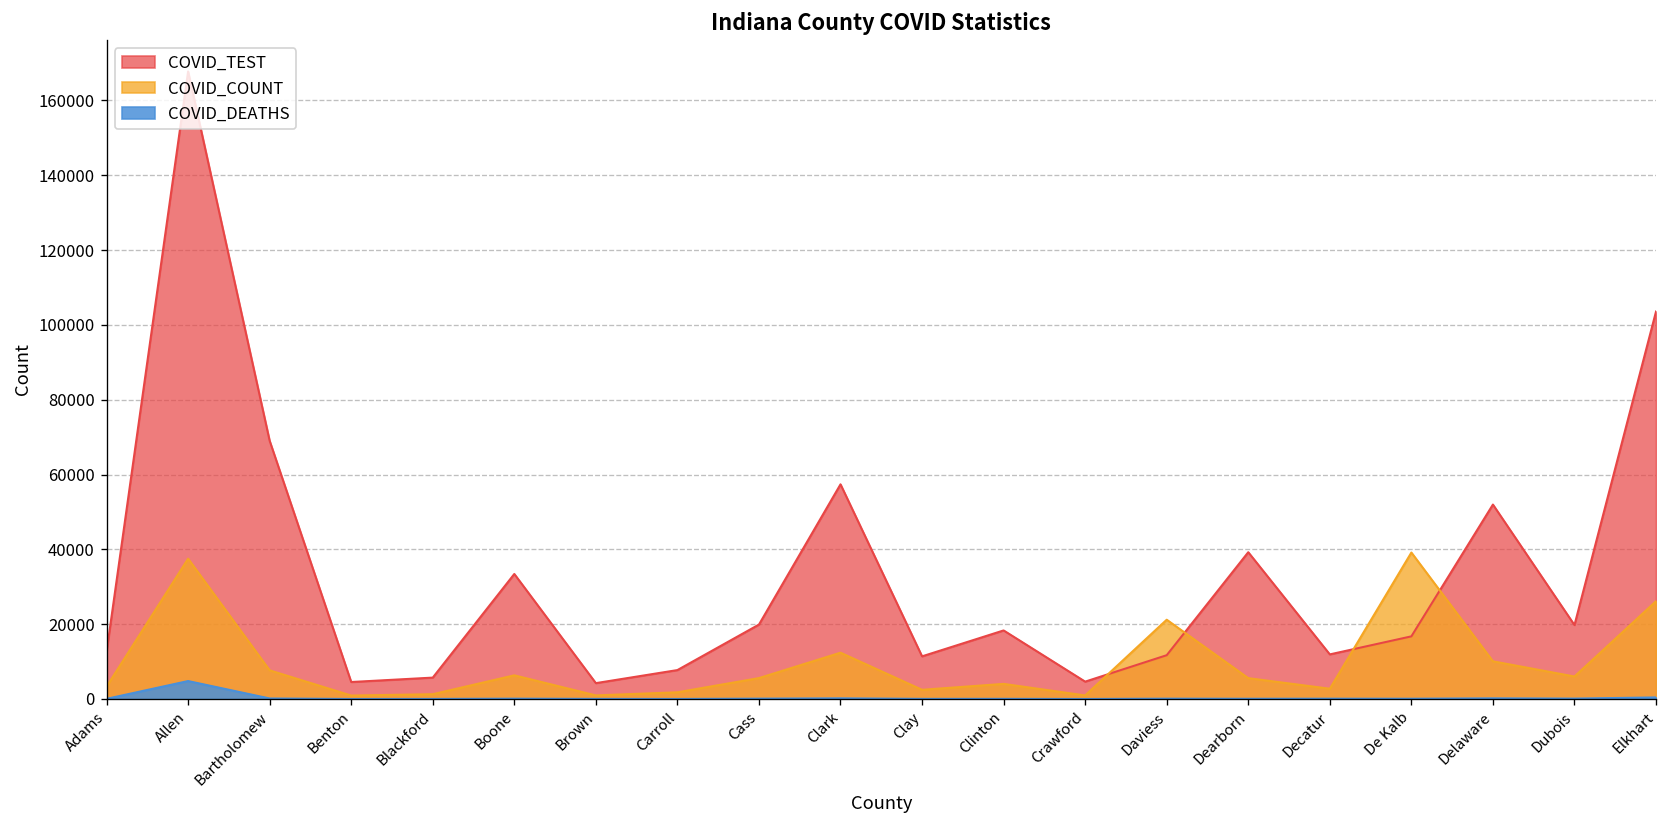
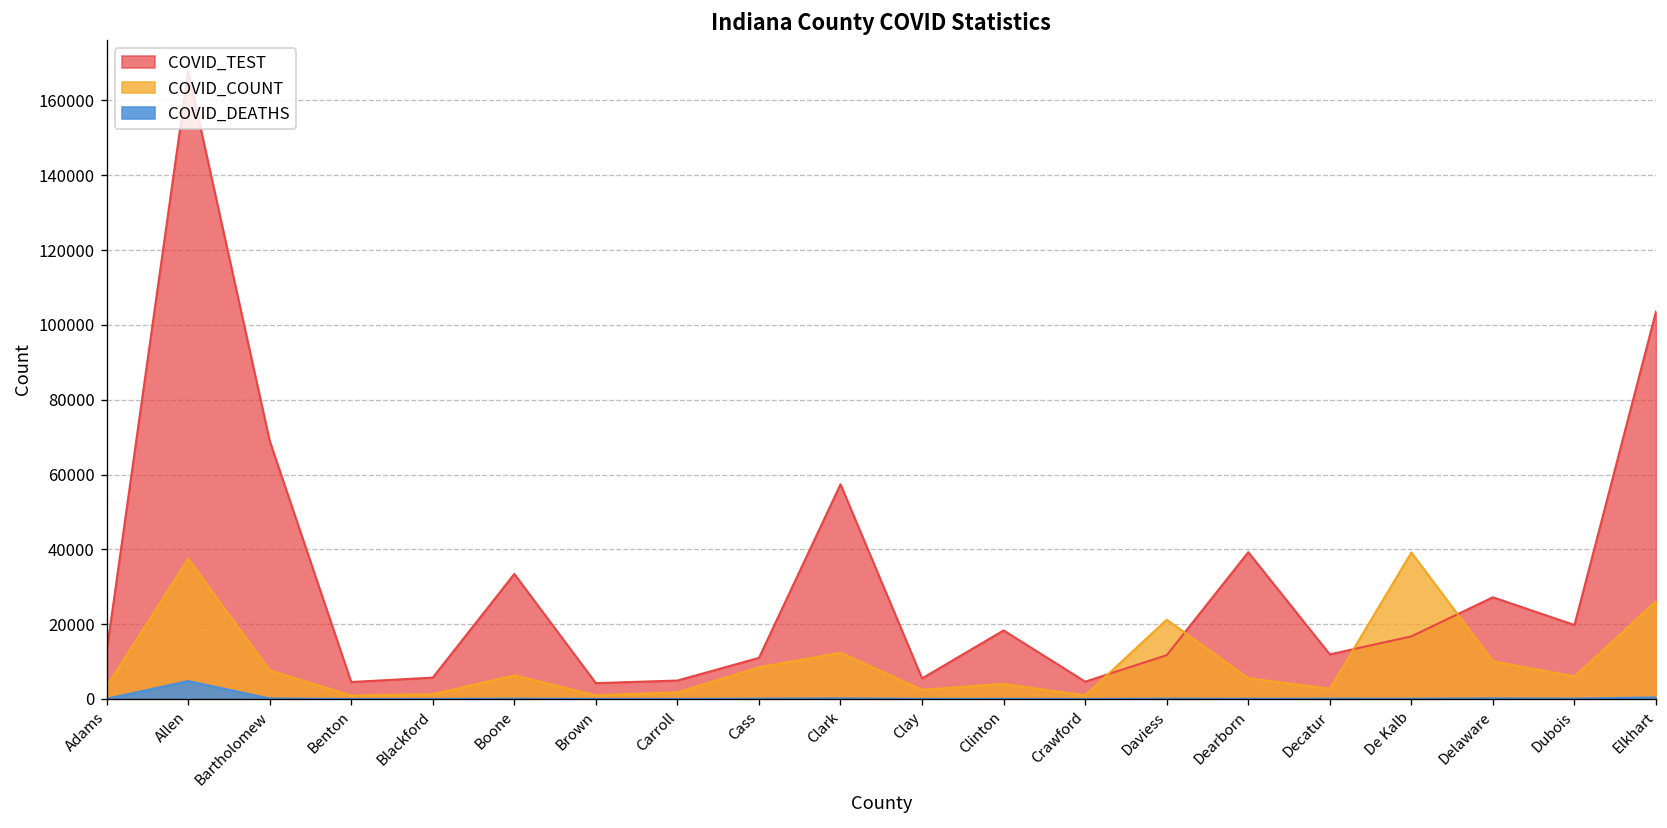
COVID_TEST, Carroll: 8000 -> 5000
COVID_TEST, Cass: 20000 -> 11000
COVID_COUNT, Cass: 6000 -> 8000
COVID_TEST, Clay: 11000 -> 6000
COVID_TEST, Delaware: 52000 -> 27000
